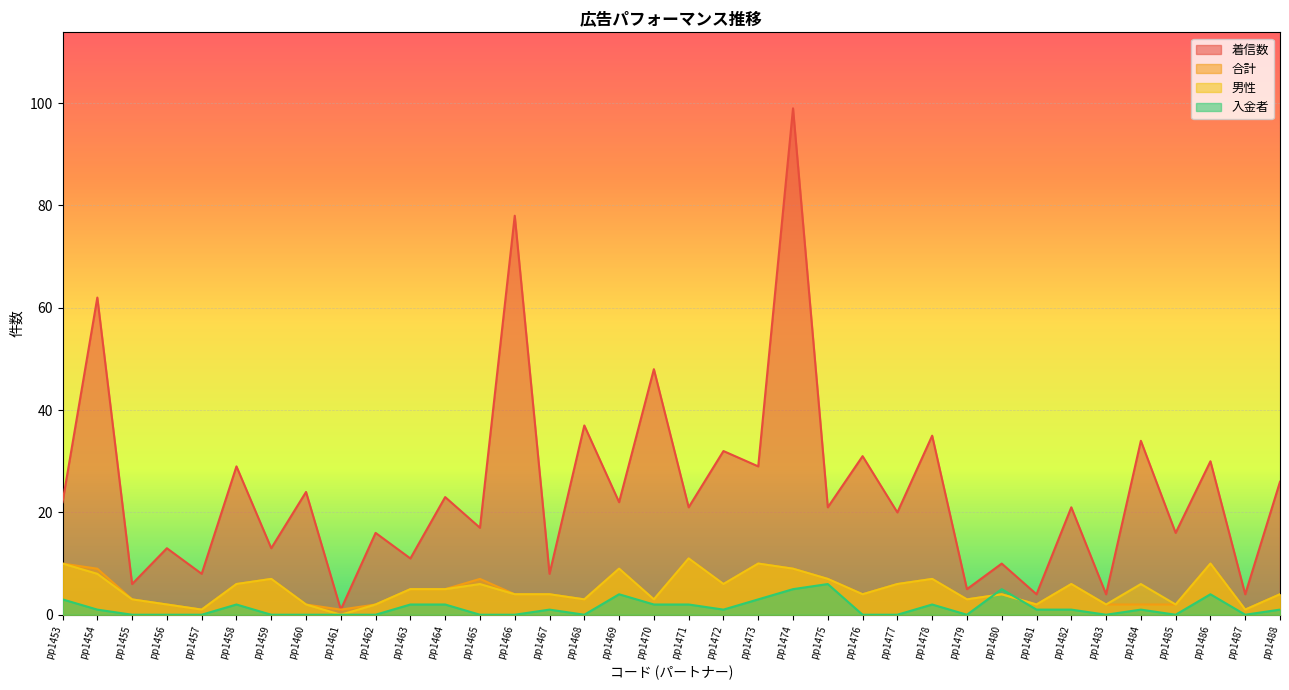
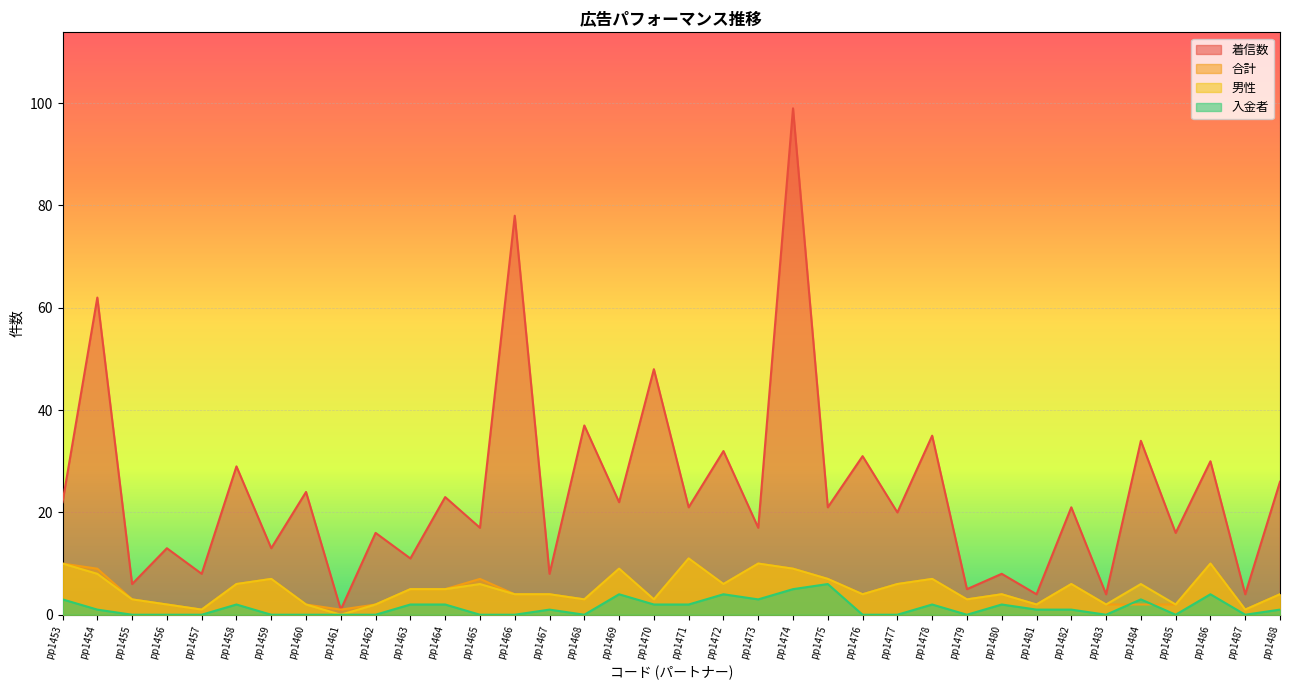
入金者, pp1472: 1 -> 4
着信数, pp1473: 29 -> 17
着信数, pp1480: 10 -> 8
入金者, pp1480: 5 -> 2
入金者, pp1484: 1 -> 3
